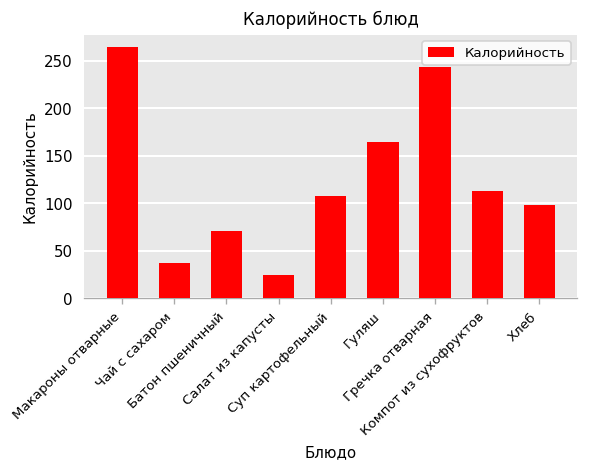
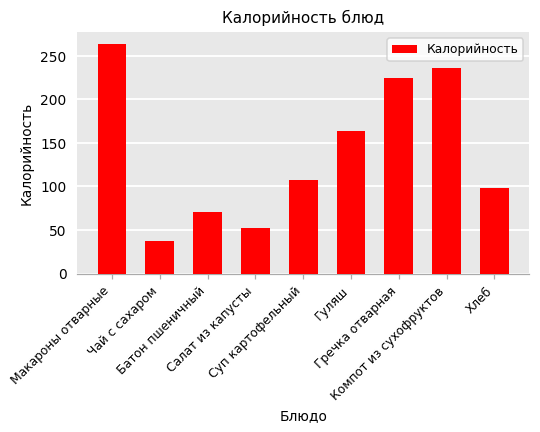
Салат из капусты: 20 -> 50
Гречка отварная: 240 -> 220
Компот из сухофруктов: 110 -> 240
